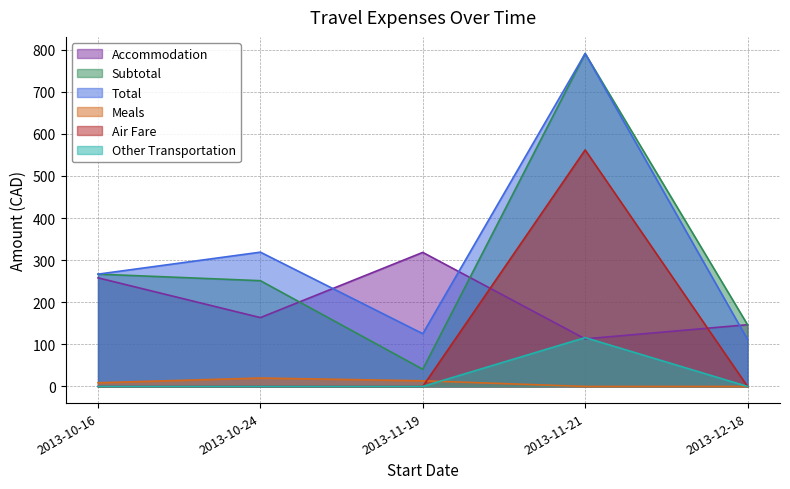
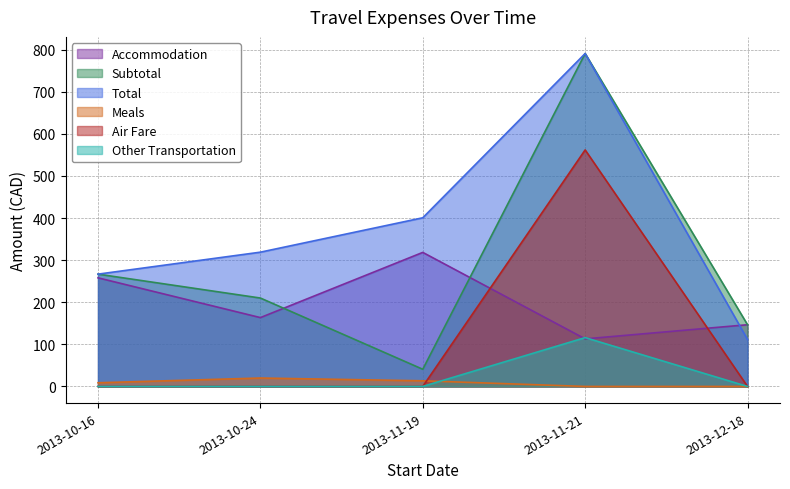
Subtotal, 2013-10-24: 250 -> 210
Total, 2013-11-19: 130 -> 400
